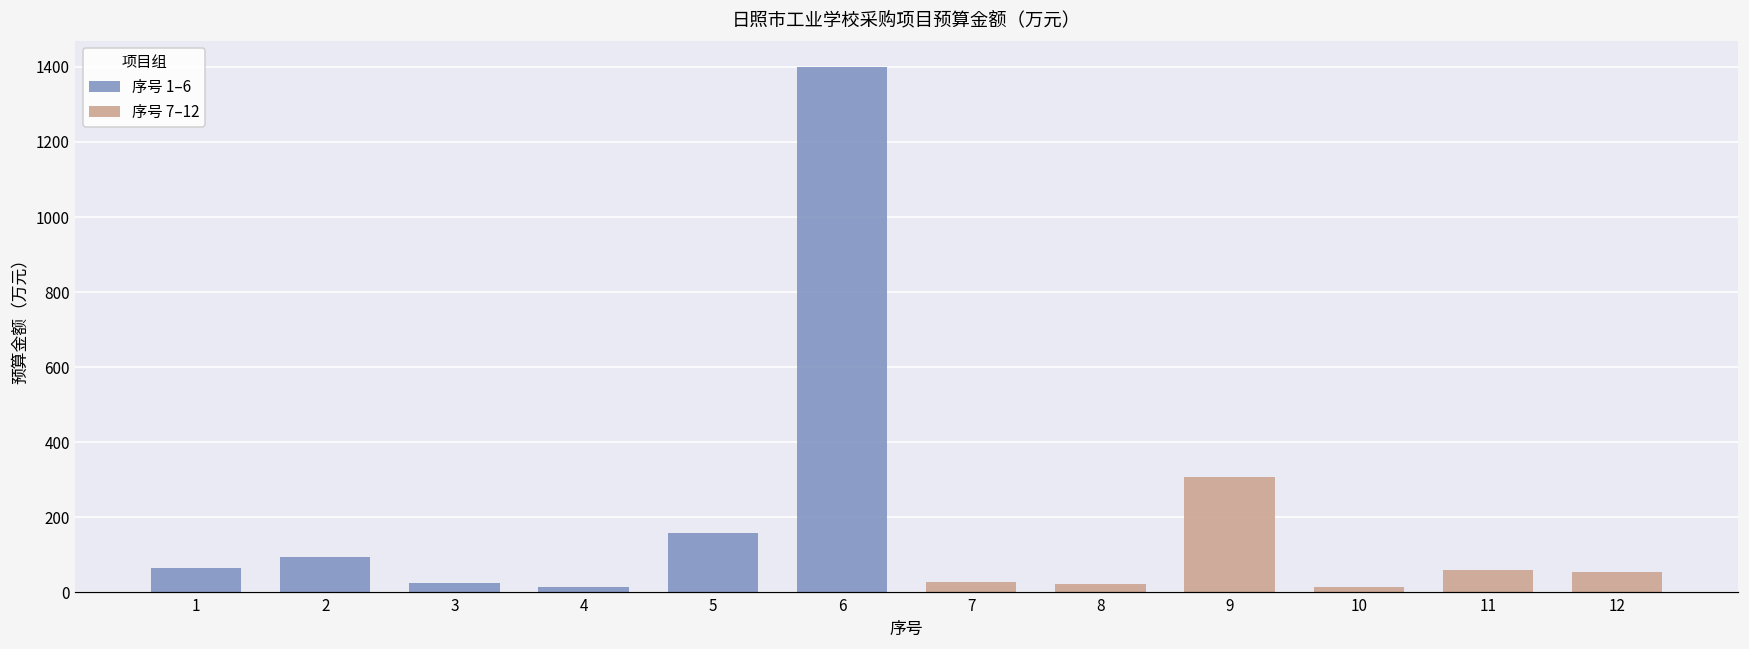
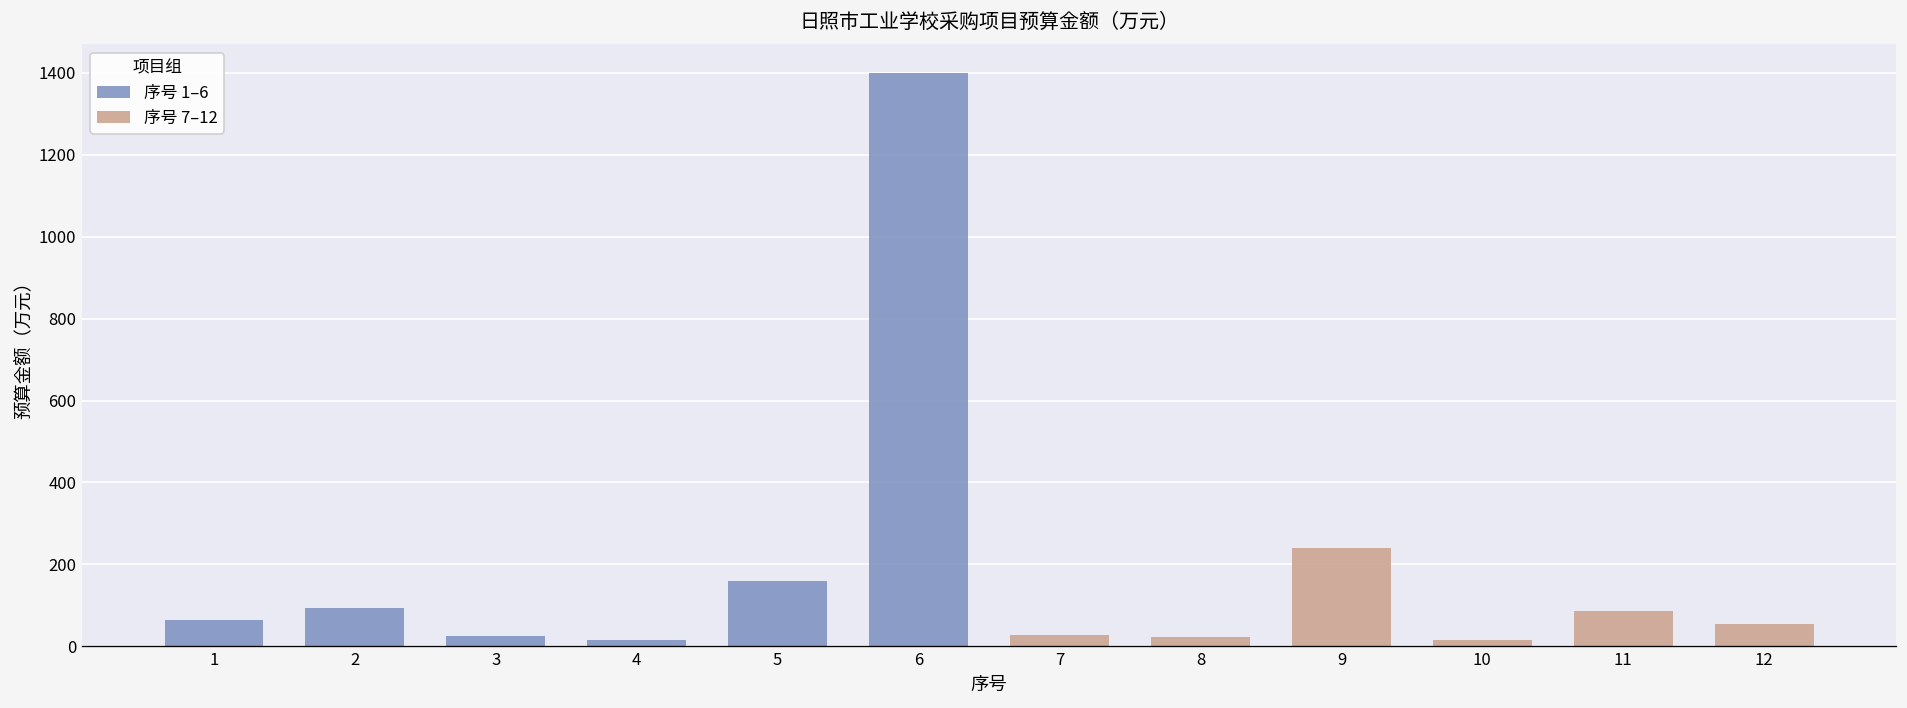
序号 7–12, 9: 310 -> 240
序号 7–12, 11: 60 -> 90
